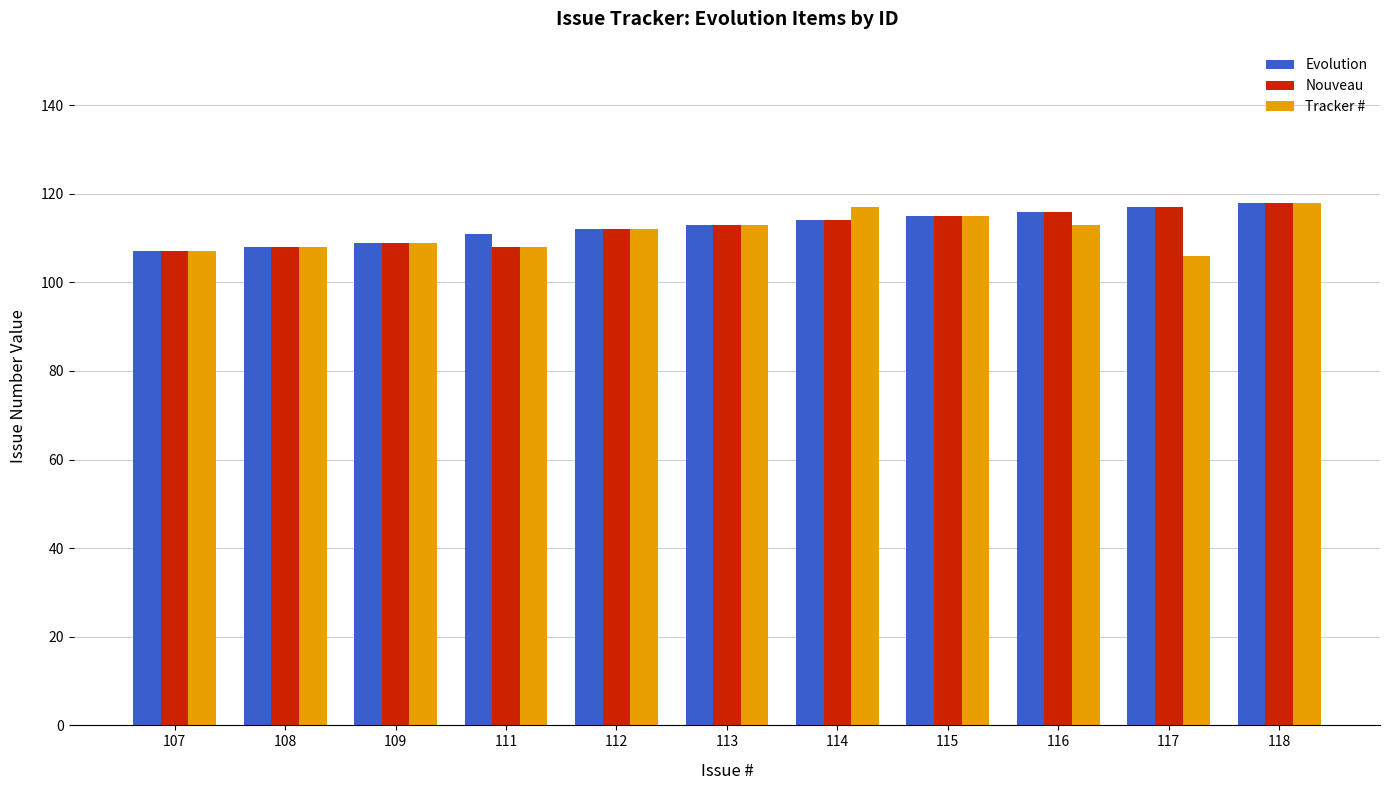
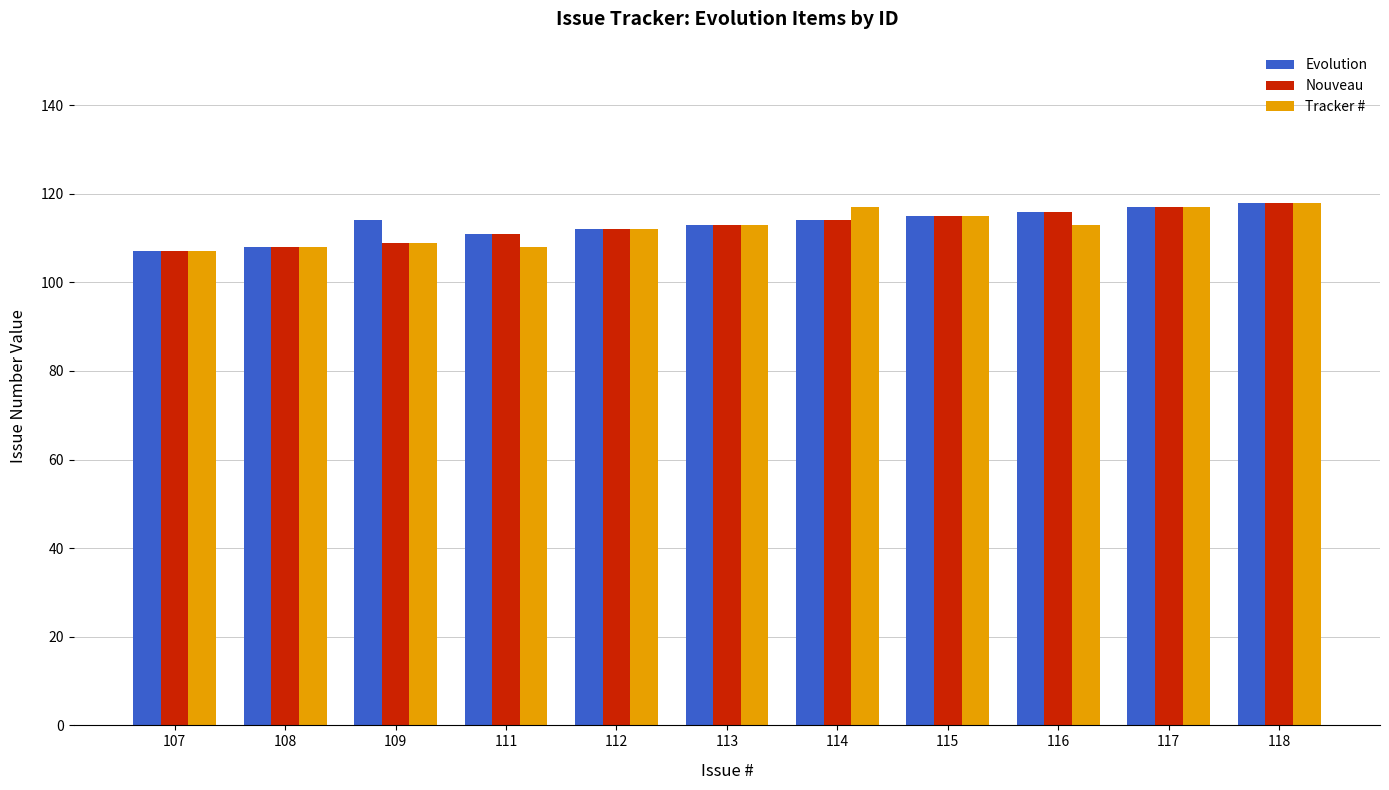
Evolution, 109: 109 -> 114
Nouveau, 111: 108 -> 111
Tracker #, 117: 106 -> 117
